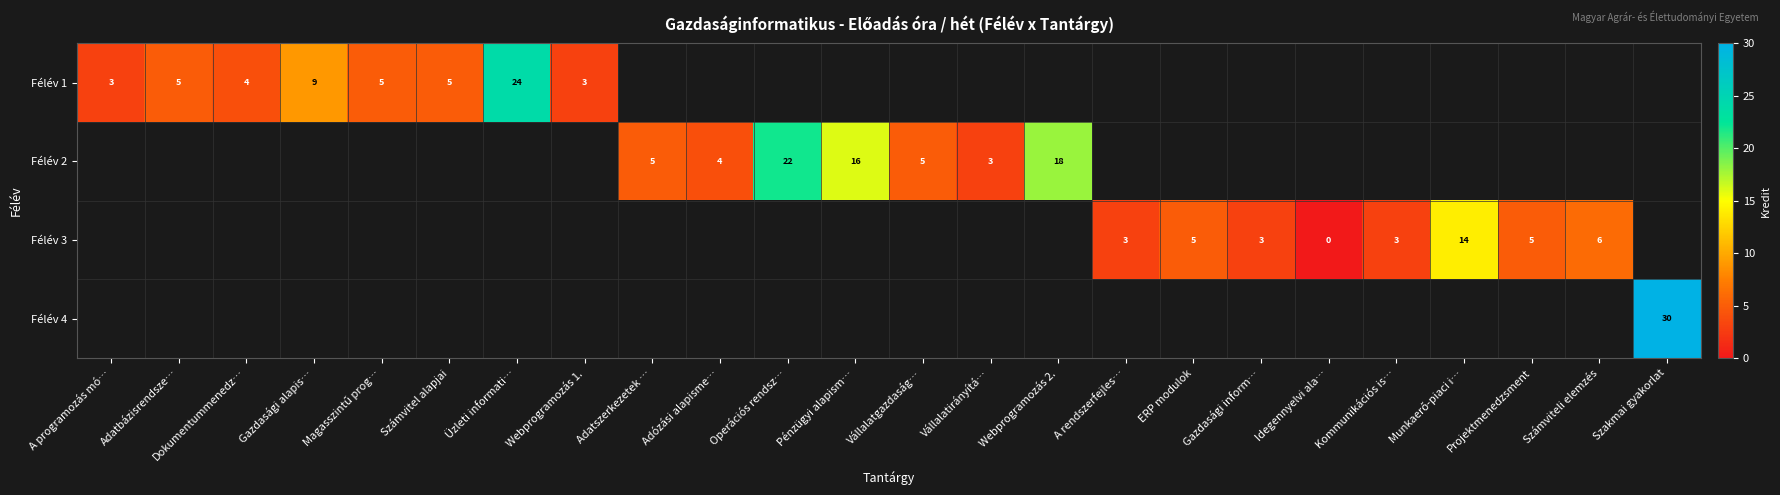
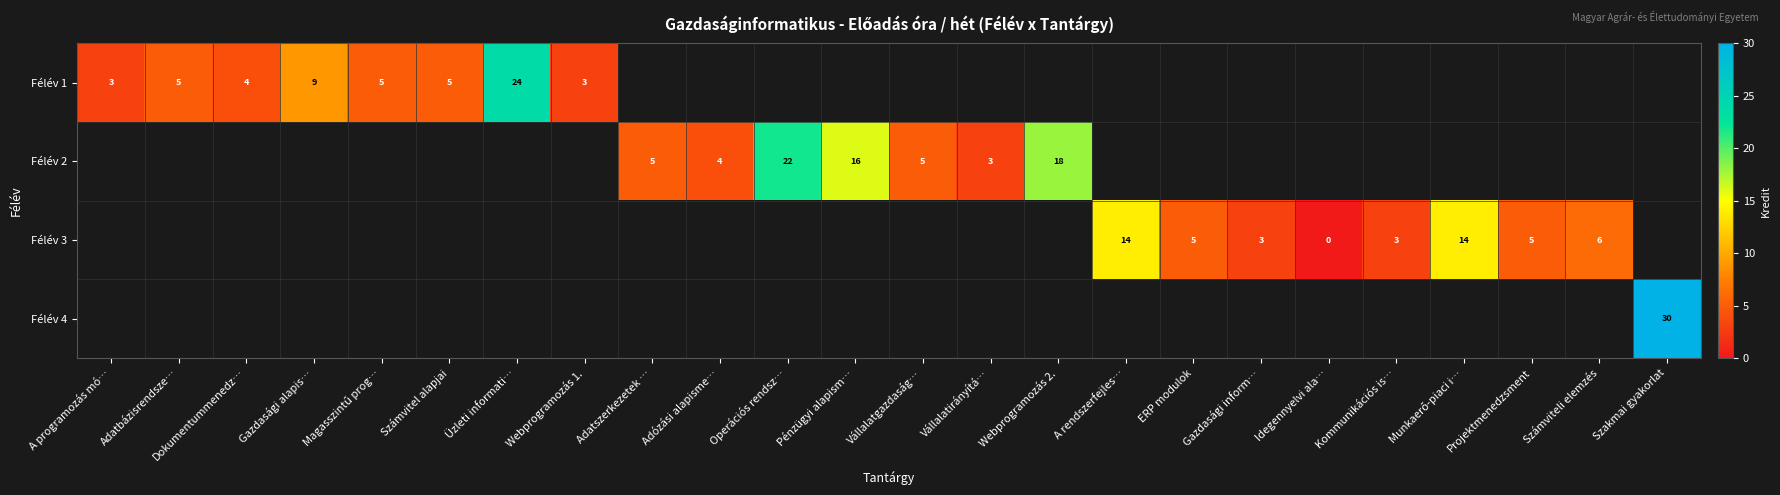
Félév 3, A rendszerfejles…: 3 -> 14
